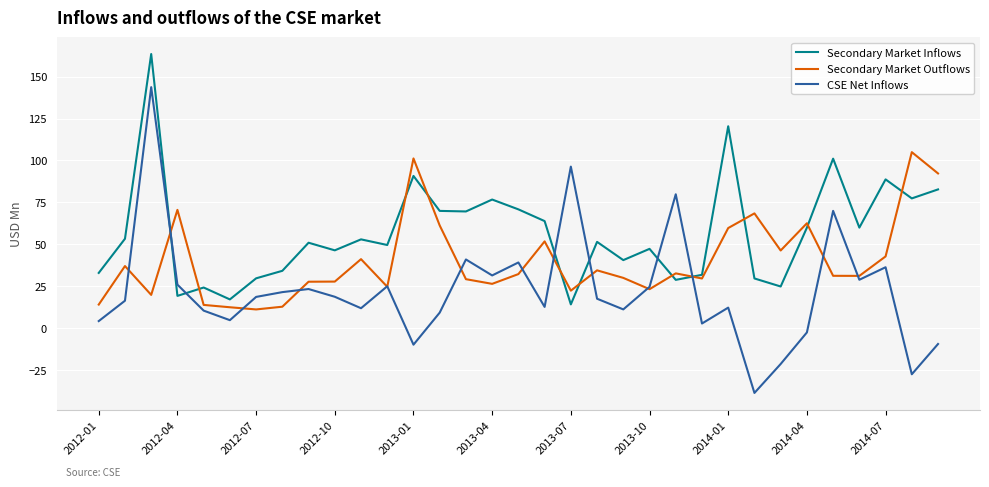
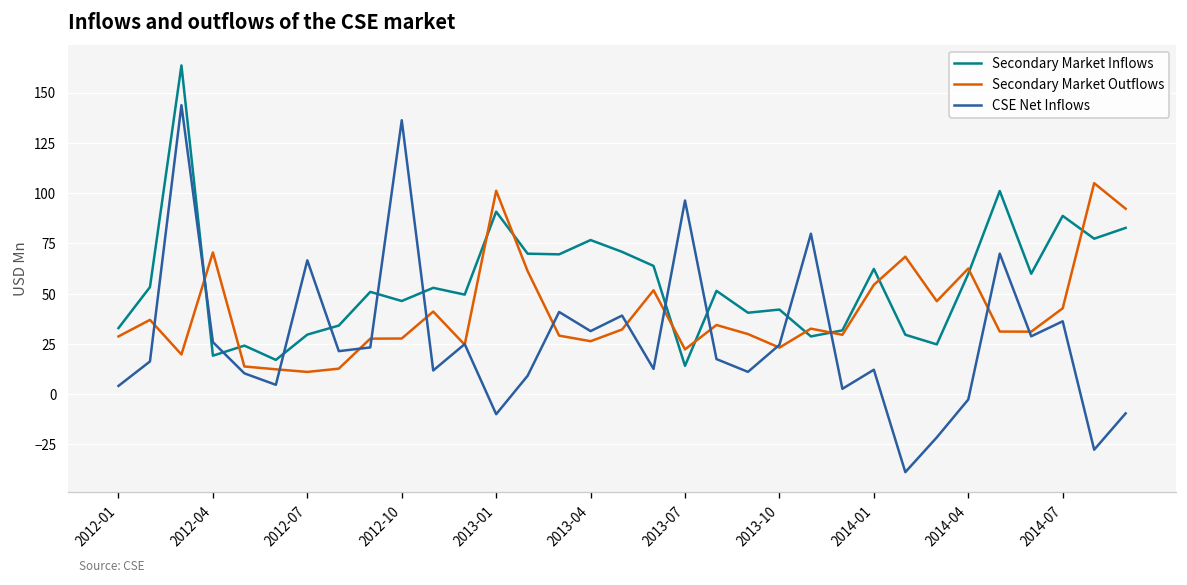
Secondary Market Outflows, 2012-01: 14 -> 29
CSE Net Inflows, 2012-07: 19 -> 67
CSE Net Inflows, 2012-10: 19 -> 136
Secondary Market Inflows, 2013-10: 47 -> 42
Secondary Market Inflows, 2014-01: 120 -> 62
Secondary Market Outflows, 2014-01: 60 -> 54
